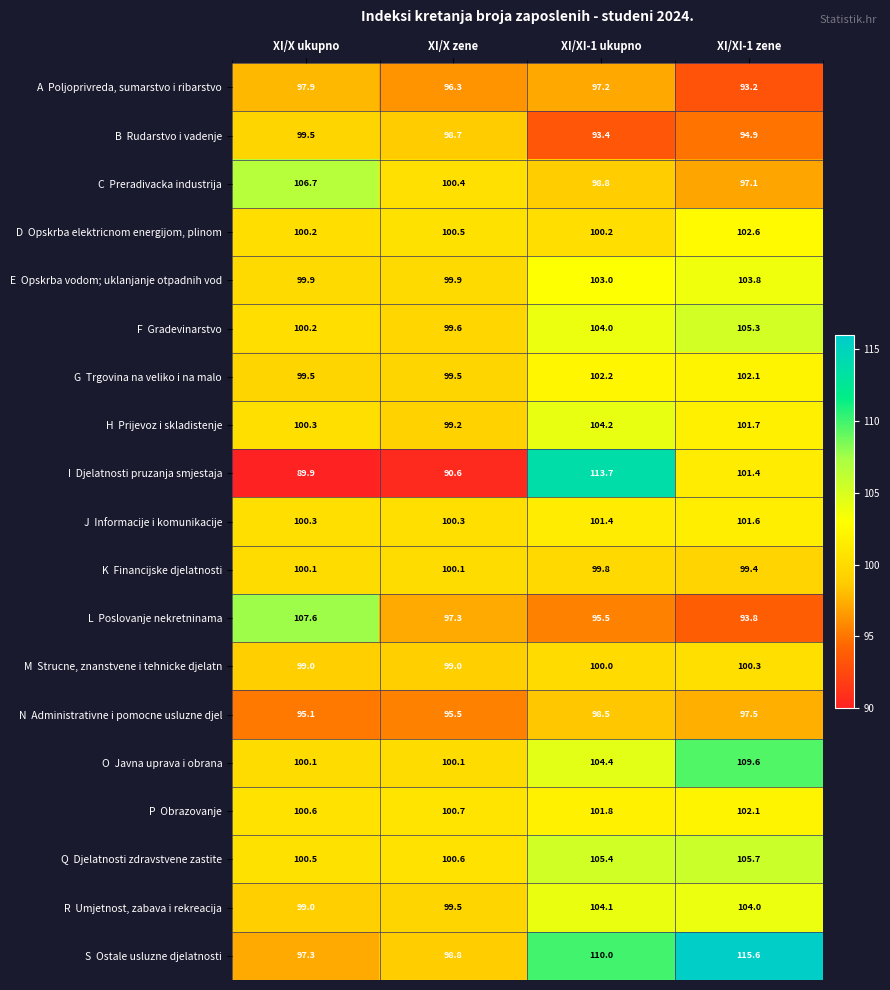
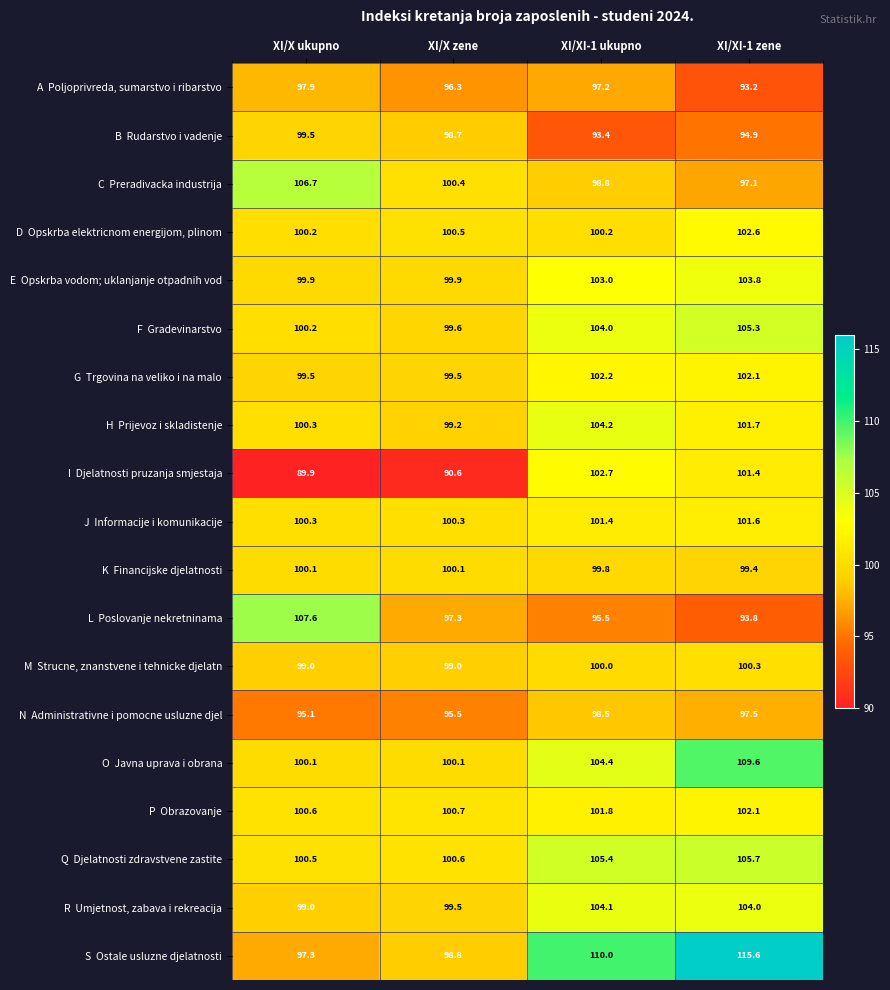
I Djelatnosti pruzanja smjestaja, XI/XI-1 ukupno: 113.7 -> 102.7
